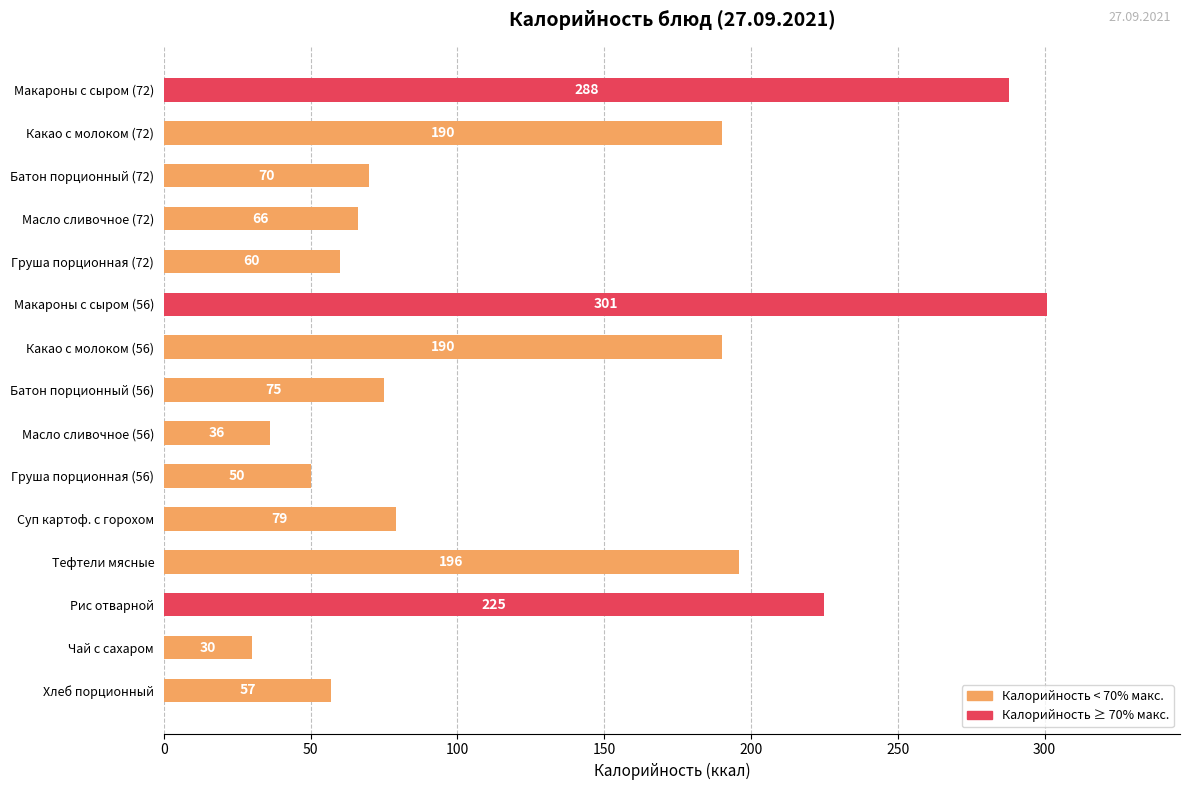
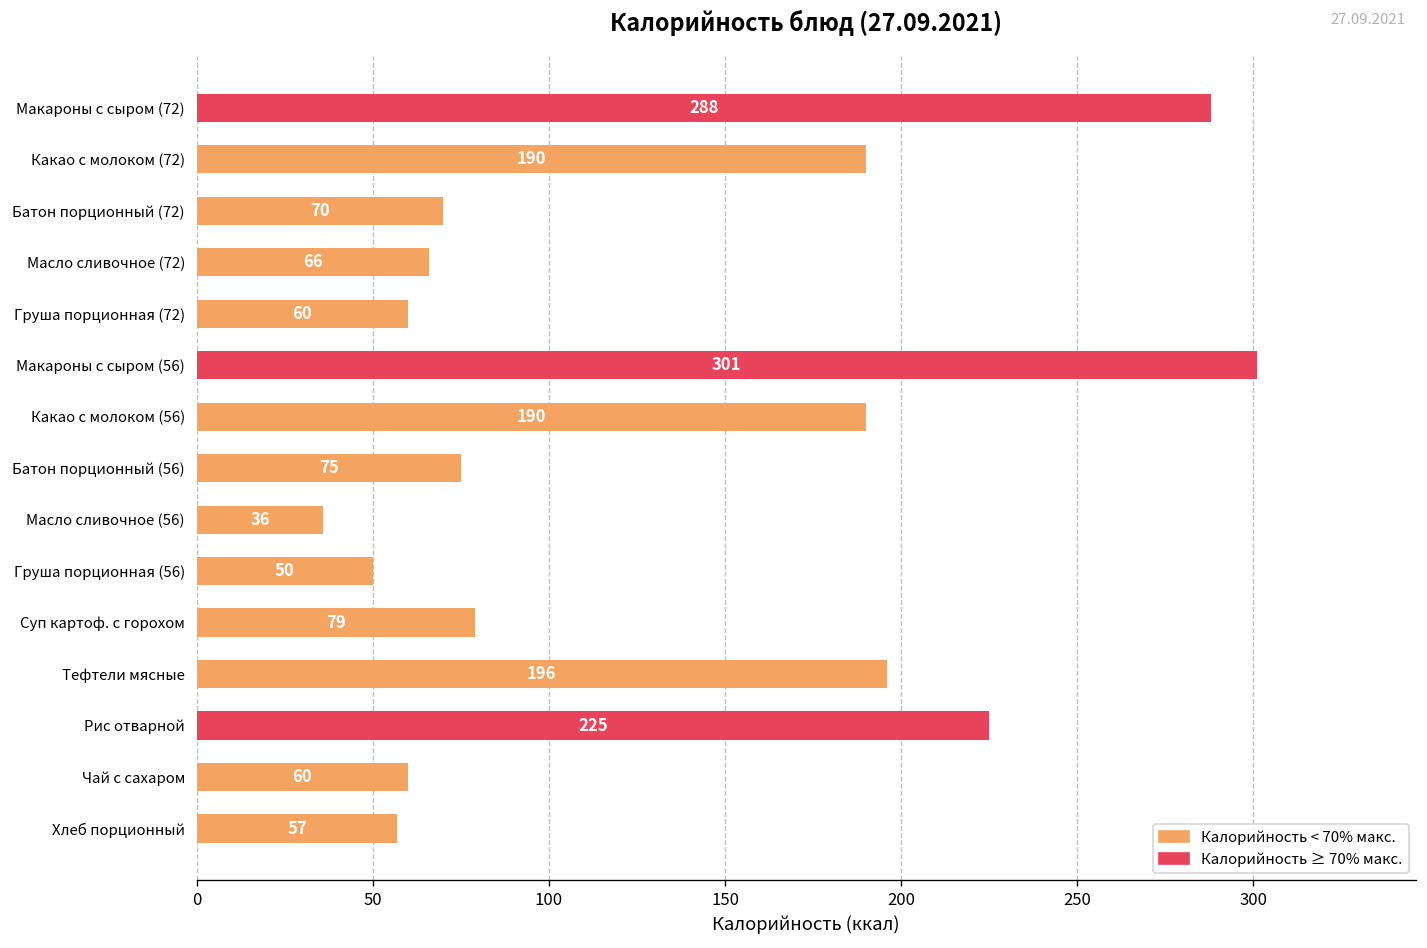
Чай с сахаром: 30 -> 60
